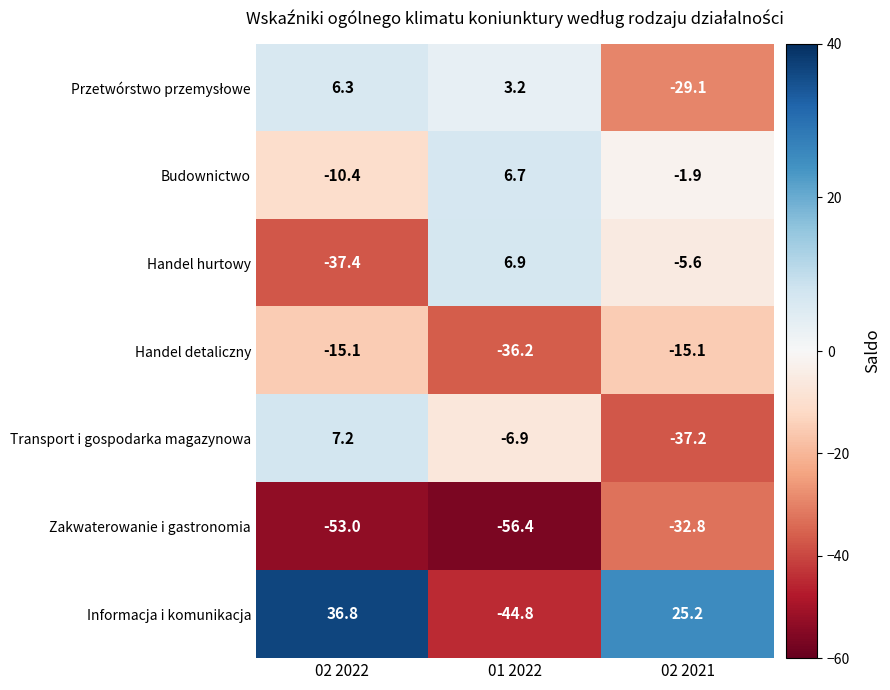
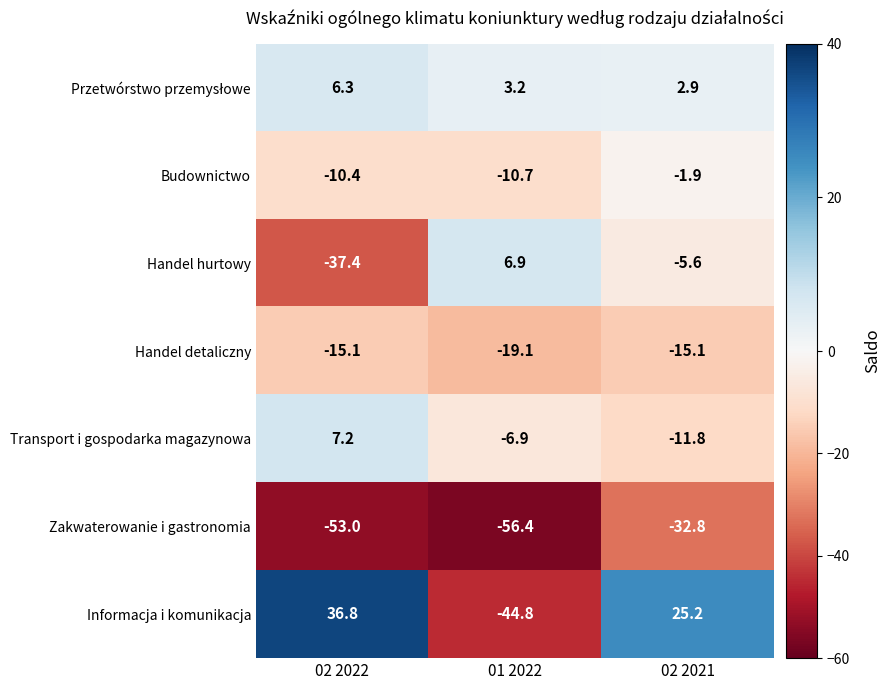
Przetwórstwo przemysłowe, 02 2021: -29.1 -> 2.9
Budownictwo, 01 2022: 6.7 -> -10.7
Handel detaliczny, 01 2022: -36.2 -> -19.1
Transport i gospodarka magazynowa, 02 2021: -37.2 -> -11.8
